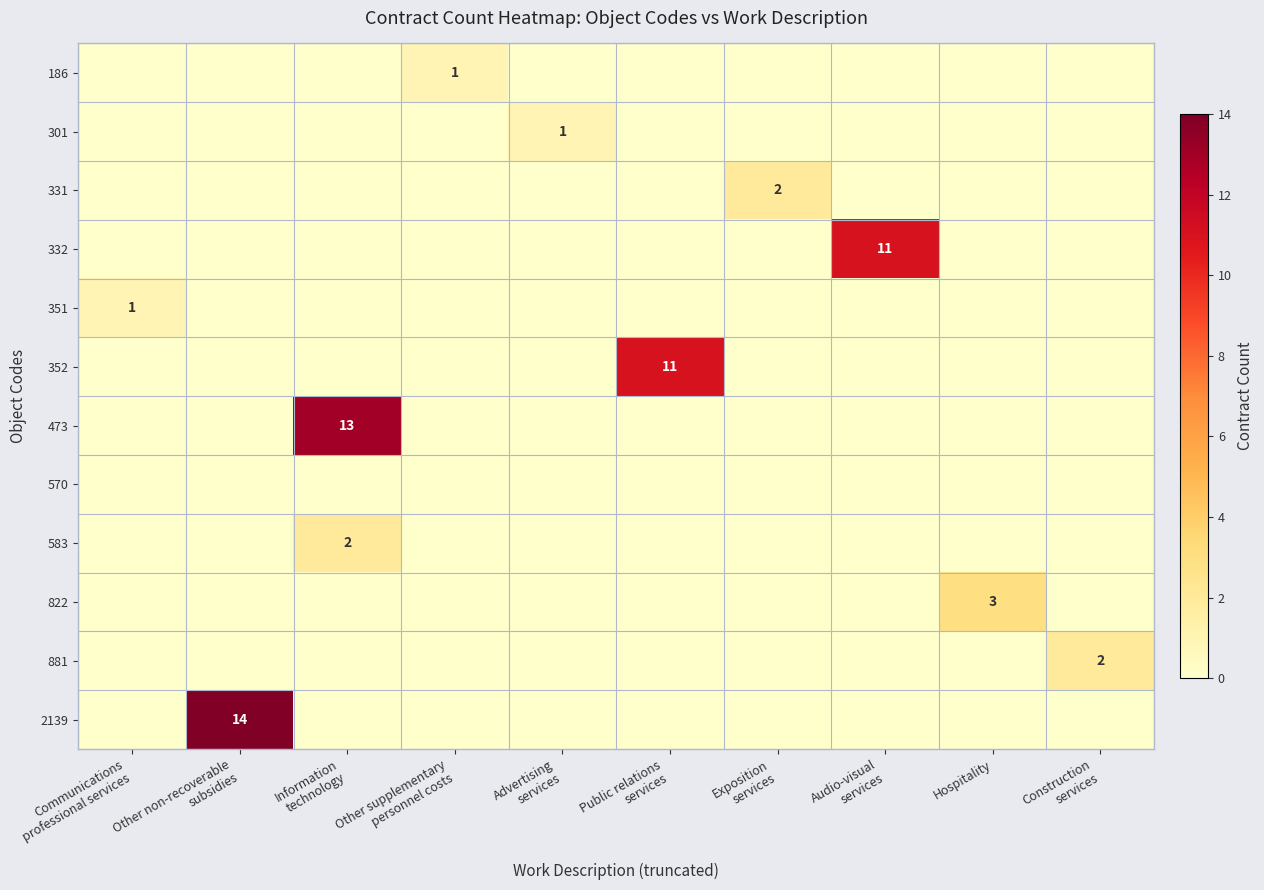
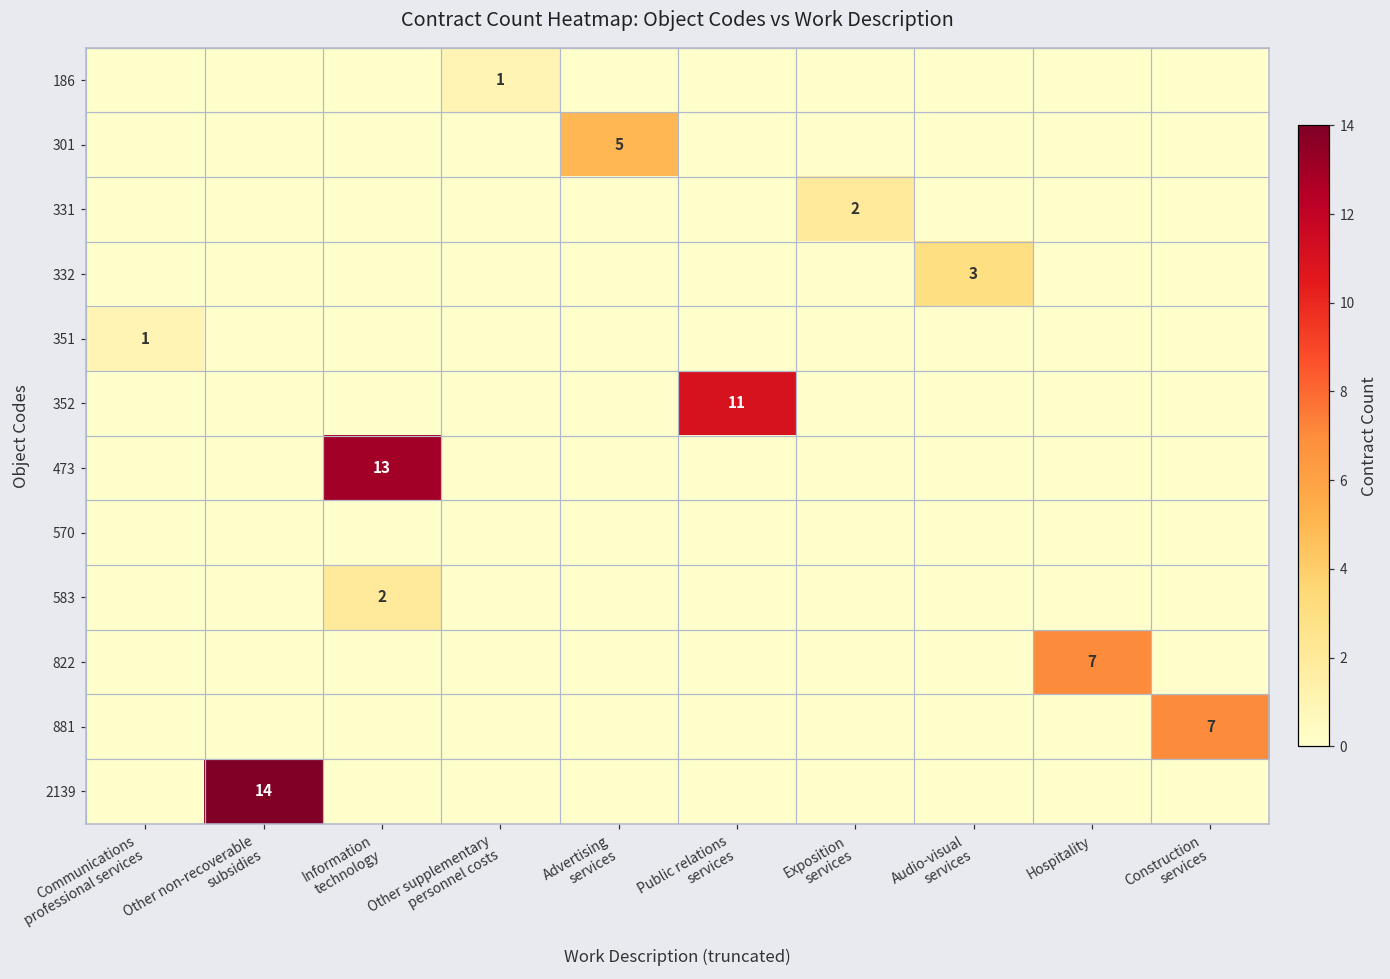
301, Advertising services: 1 -> 5
332, Audio-visual services: 11 -> 3
822, Hospitality: 3 -> 7
881, Construction services: 2 -> 7
